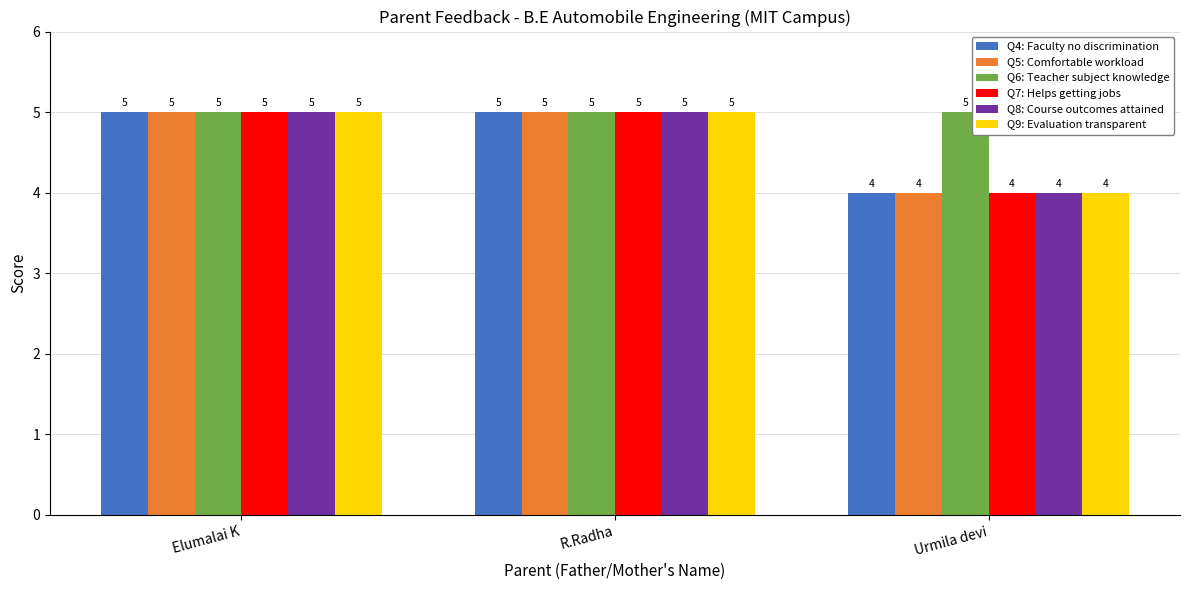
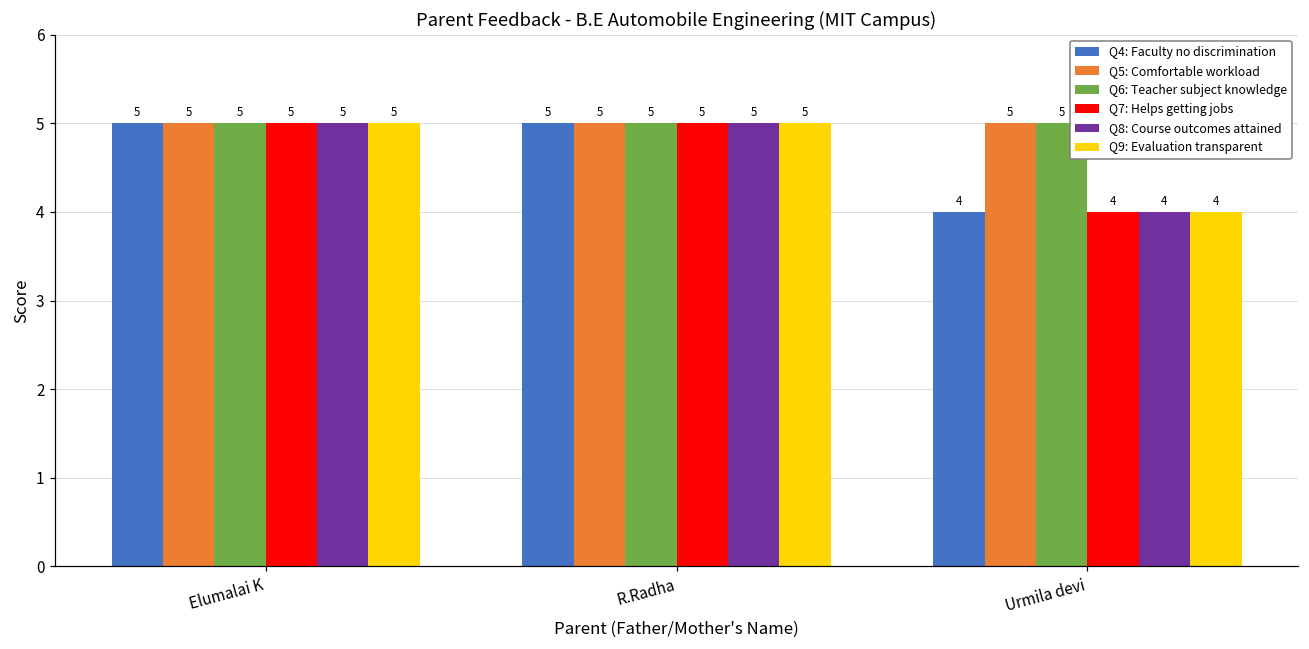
Q5: Comfortable workload, Urmila devi: 4 -> 5
